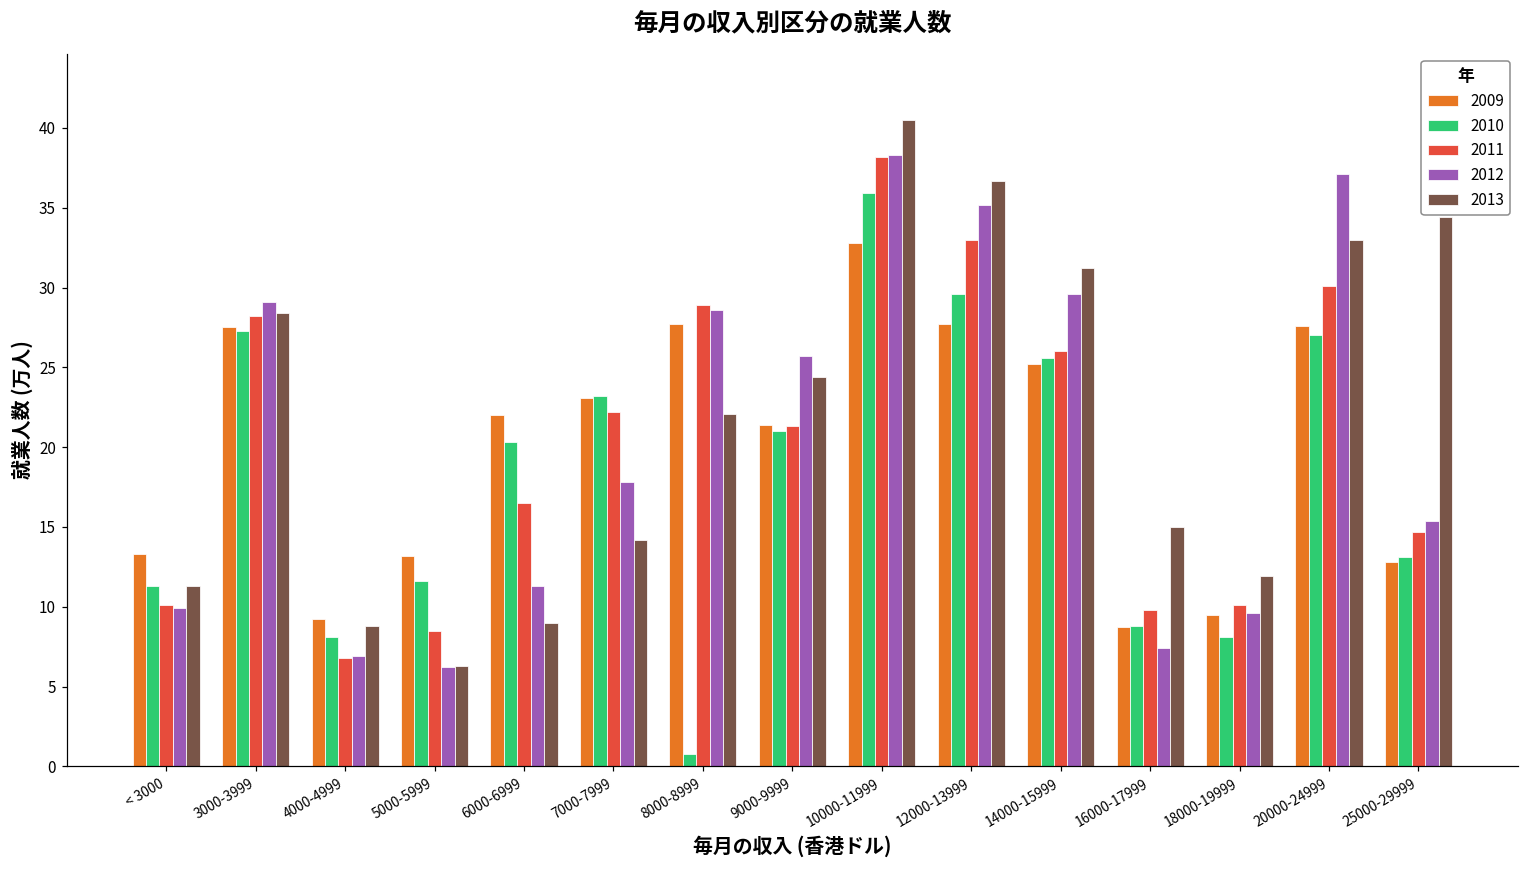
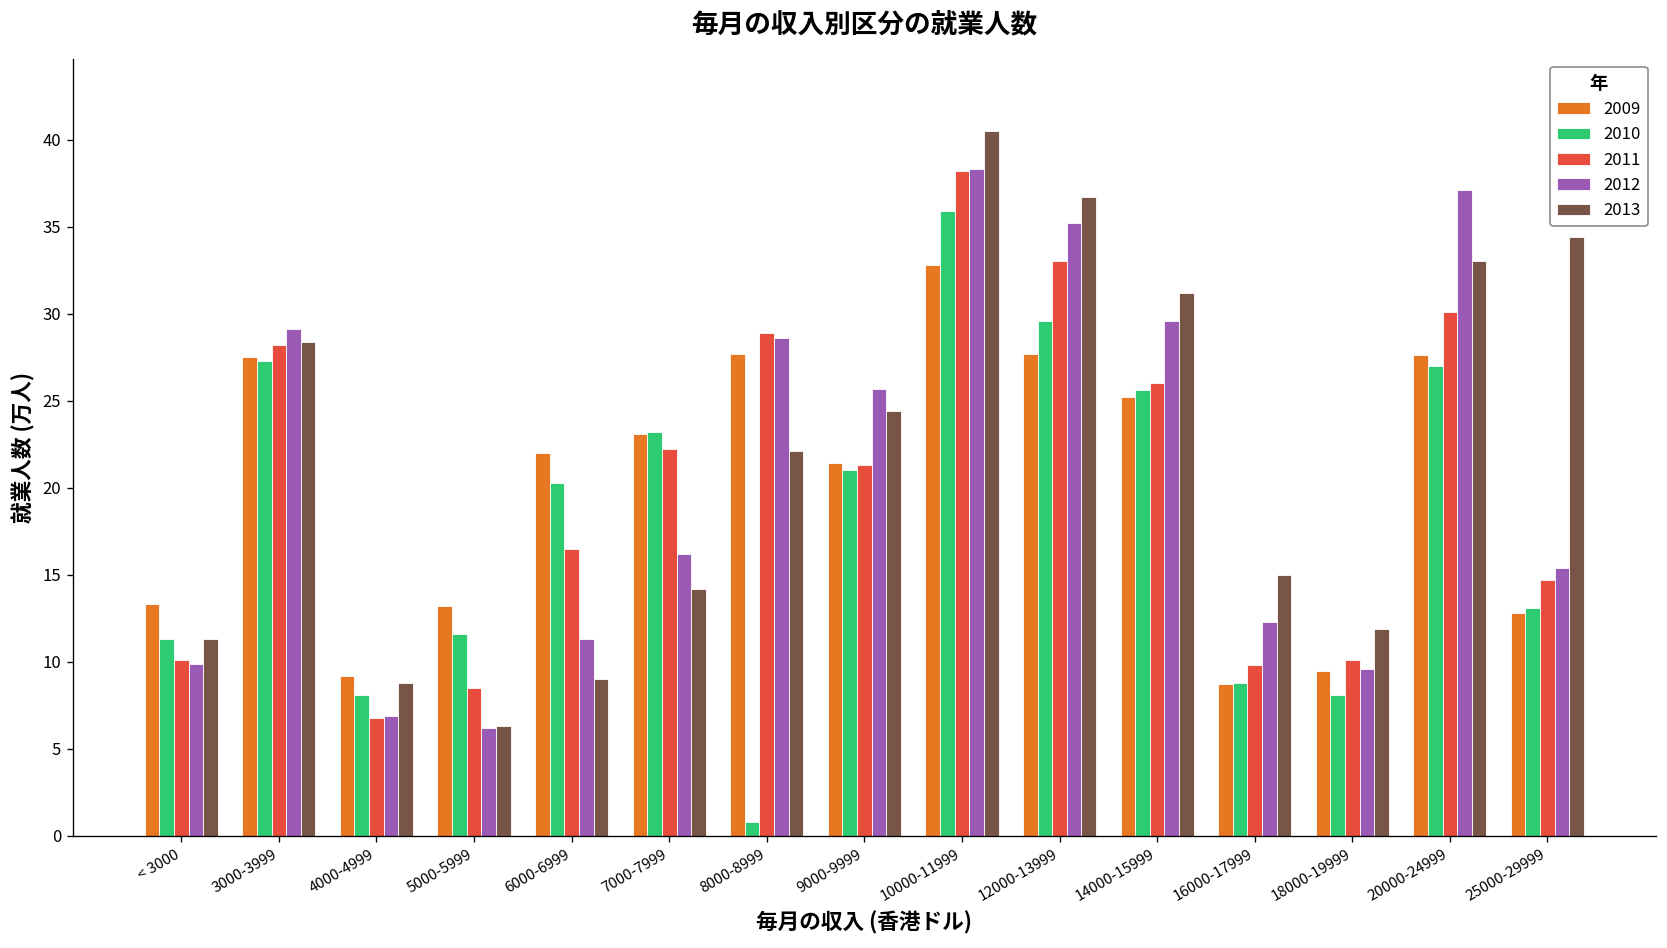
2012, 7000-7999: 17.8 -> 16.2
2012, 16000-17999: 7.4 -> 12.3
